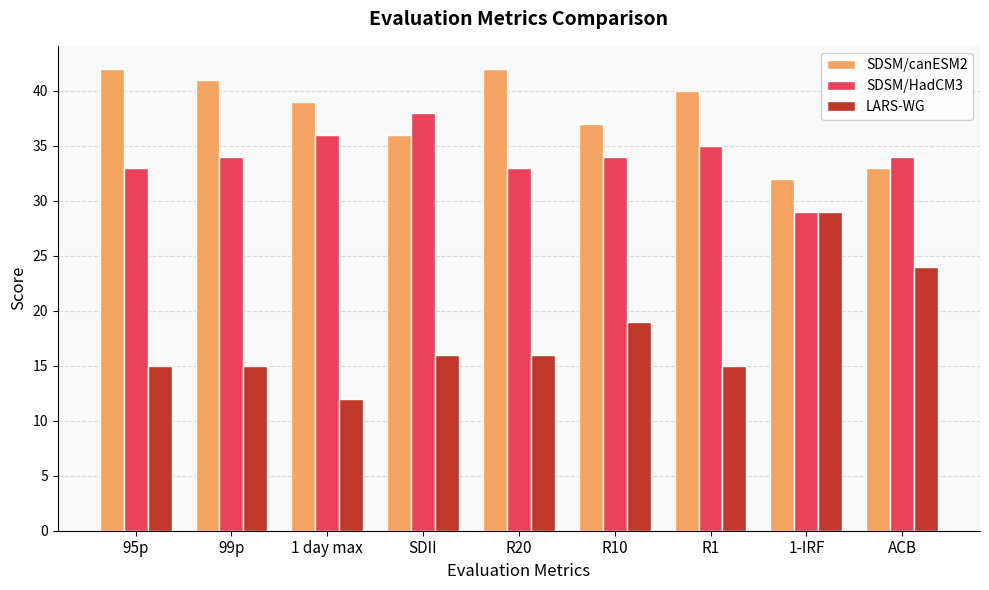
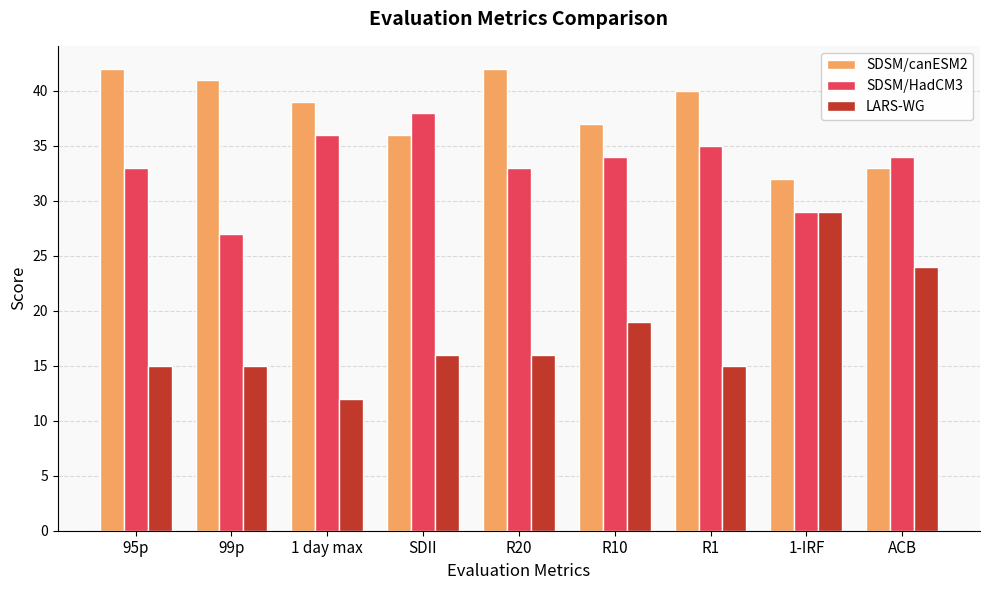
SDSM/HadCM3, 99p: 34 -> 27
